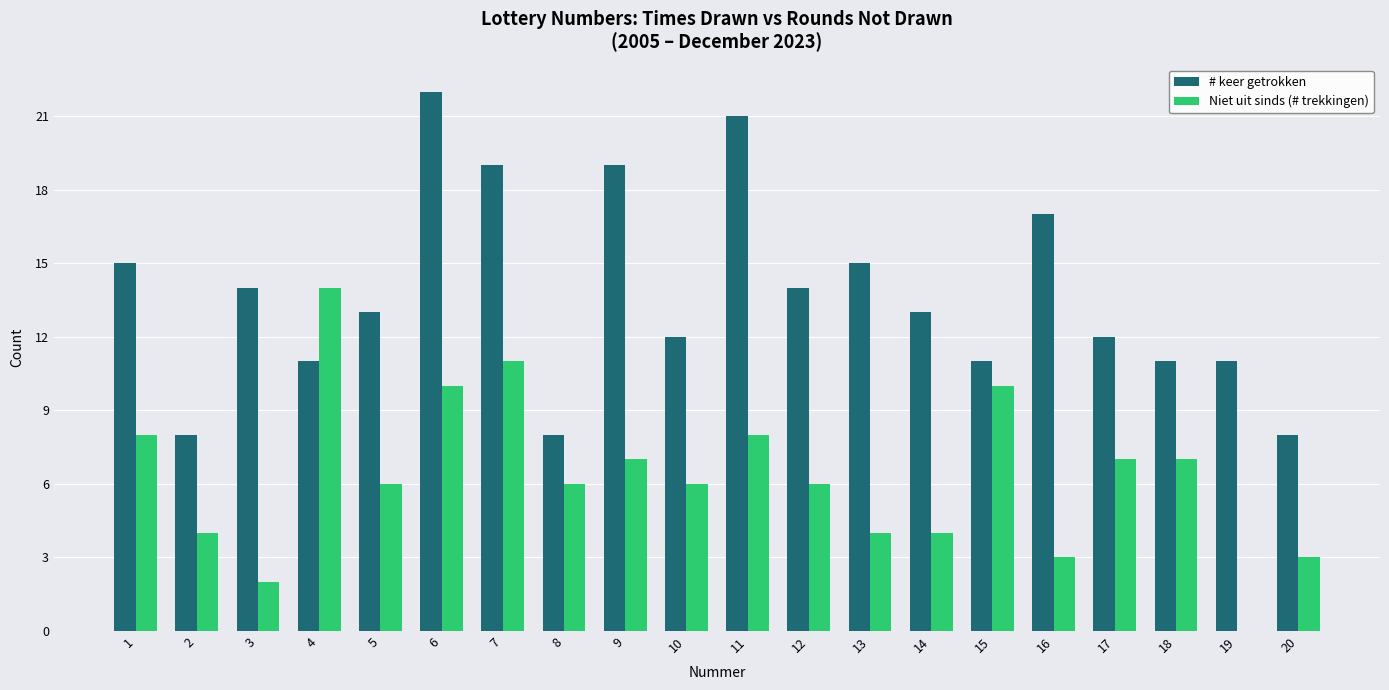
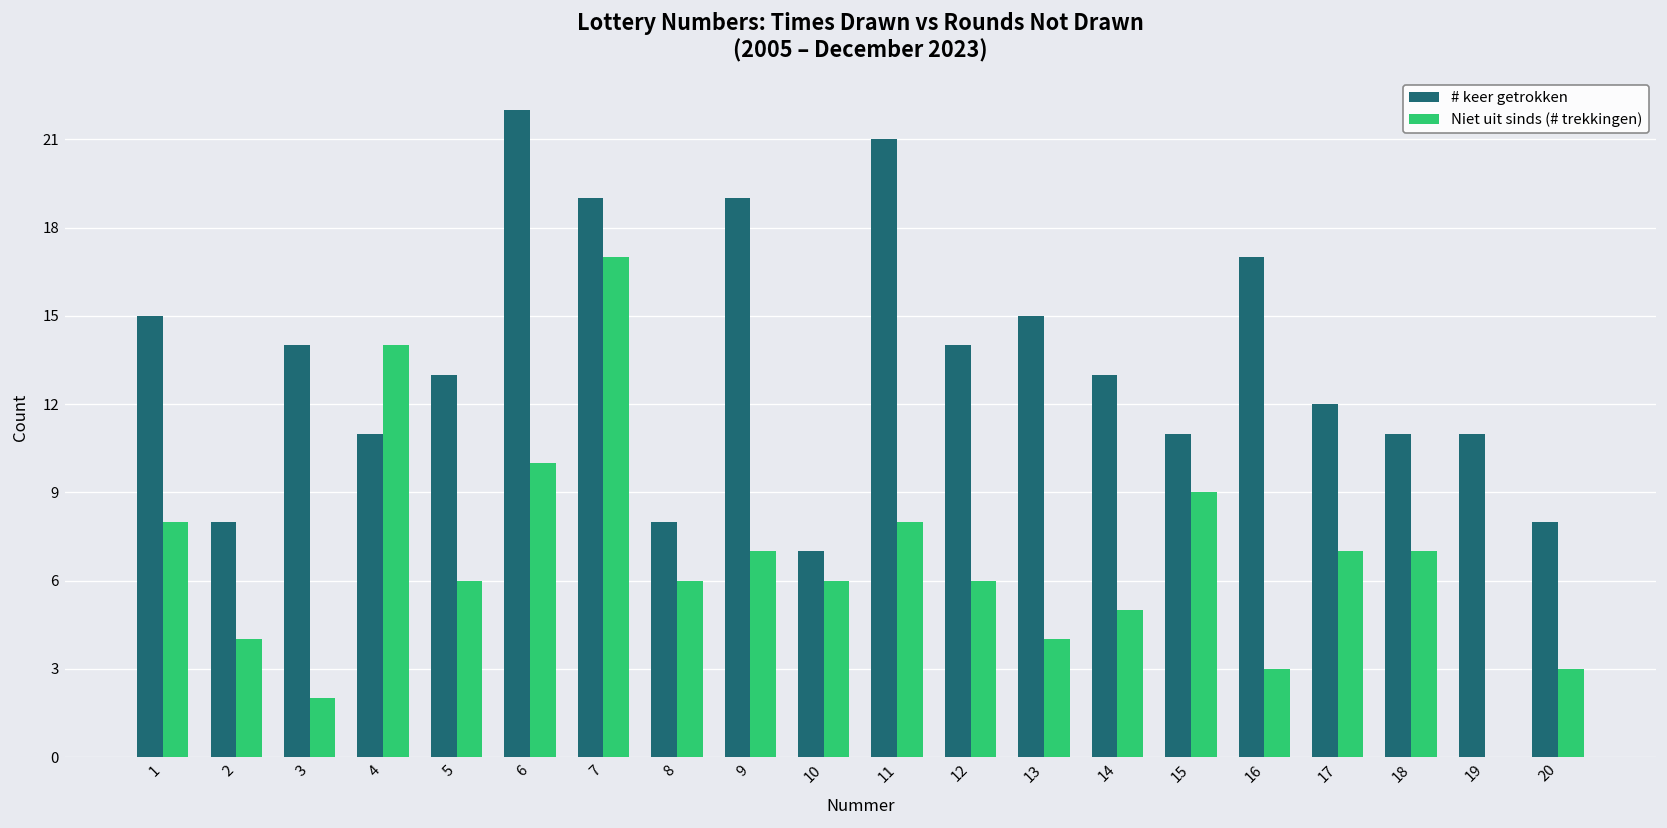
Niet uit sinds (# trekkingen), 7: 11 -> 17
# keer getrokken, 10: 12 -> 7
Niet uit sinds (# trekkingen), 14: 4 -> 5
Niet uit sinds (# trekkingen), 15: 10 -> 9
